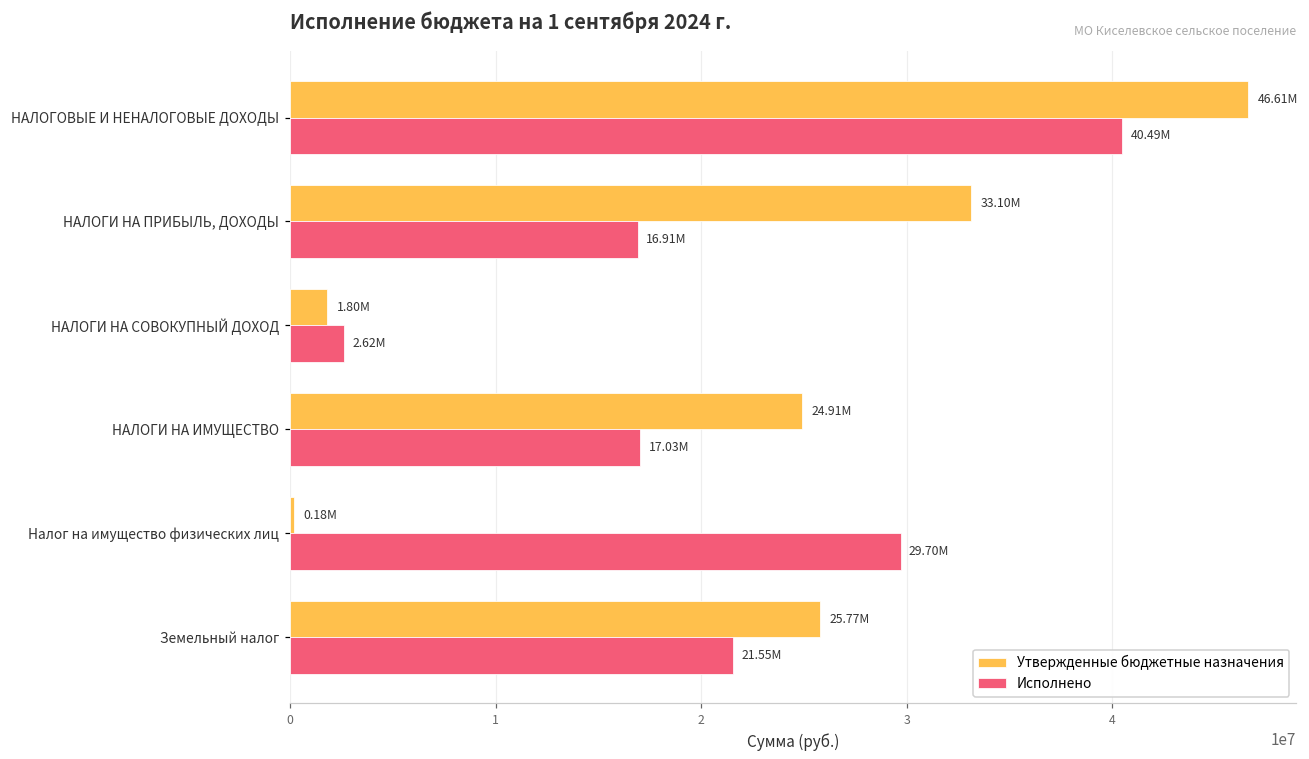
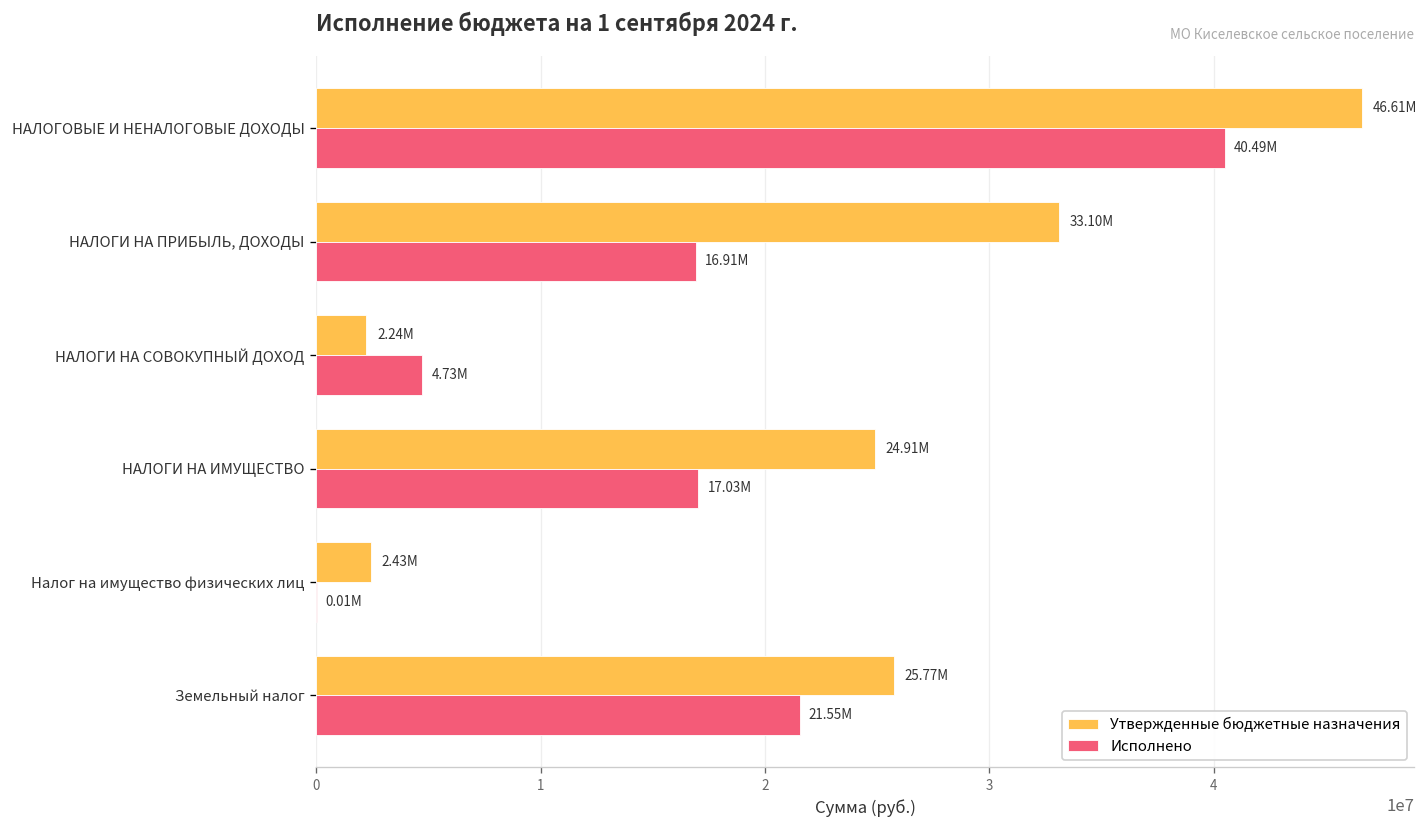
Утвержденные бюджетные назначения, НАЛОГИ НА СОВОКУПНЫЙ ДОХОД: 1.80M -> 2.24M
Исполнено, НАЛОГИ НА СОВОКУПНЫЙ ДОХОД: 2.62M -> 4.73M
Утвержденные бюджетные назначения, Налог на имущество физических лиц: 0.18M -> 2.43M
Исполнено, Налог на имущество физических лиц: 29.70M -> 0.01M
